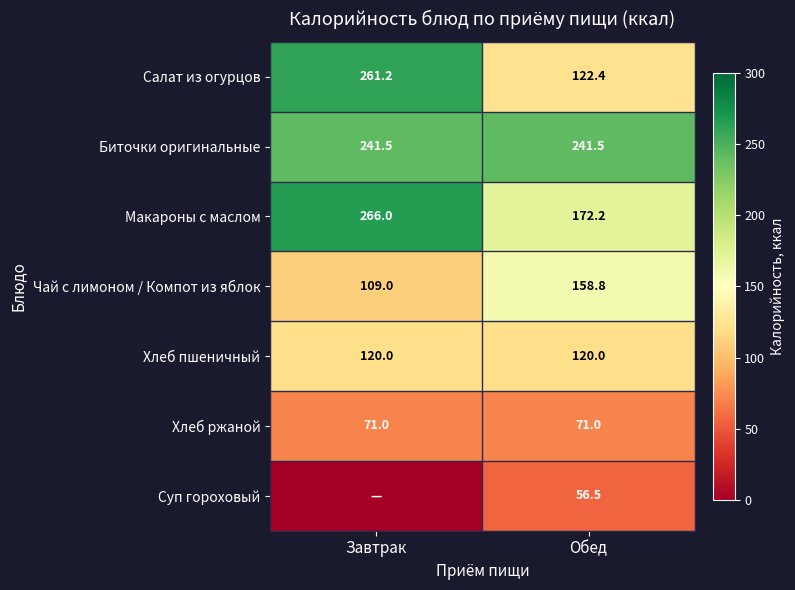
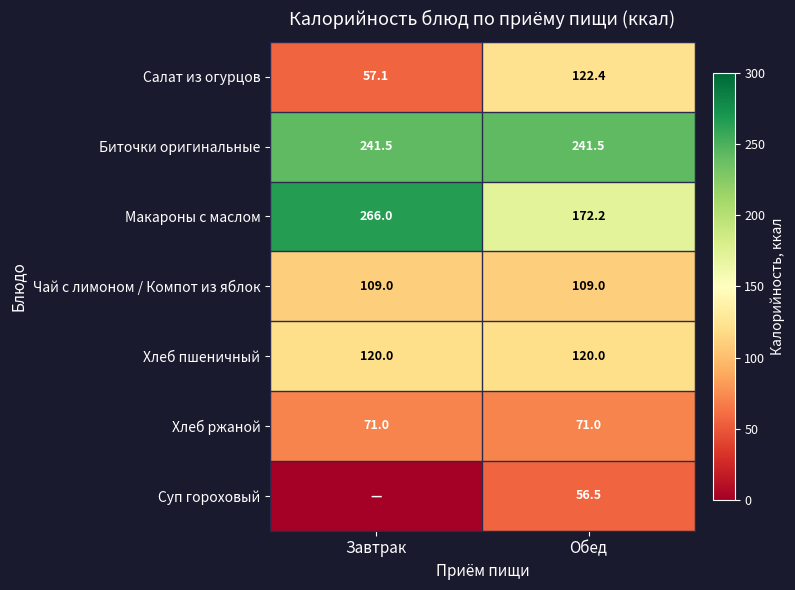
Салат из огурцов, Завтрак: 261.2 -> 57.1
Чай с лимоном / Компот из яблок, Обед: 158.8 -> 109.0
